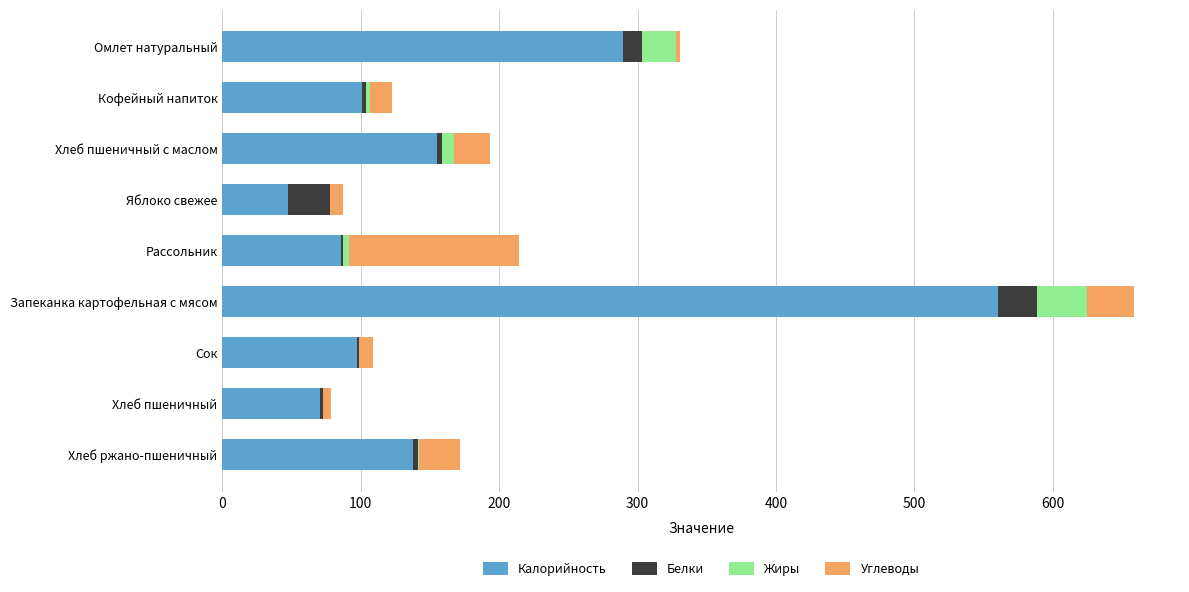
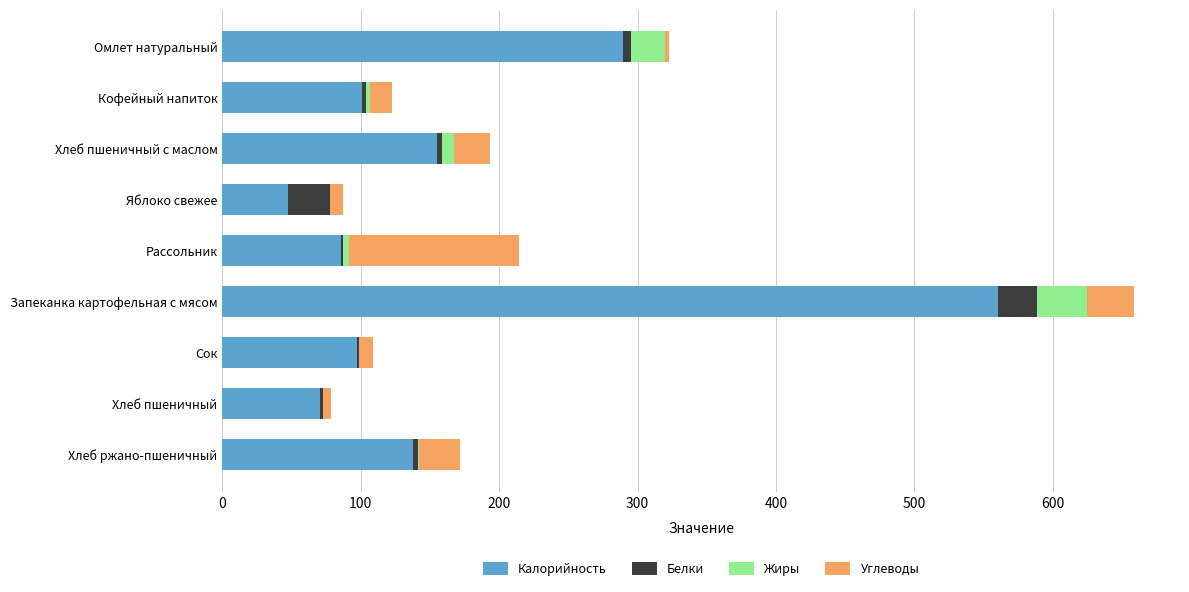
Белки, Омлет натуральный: 14 -> 5
